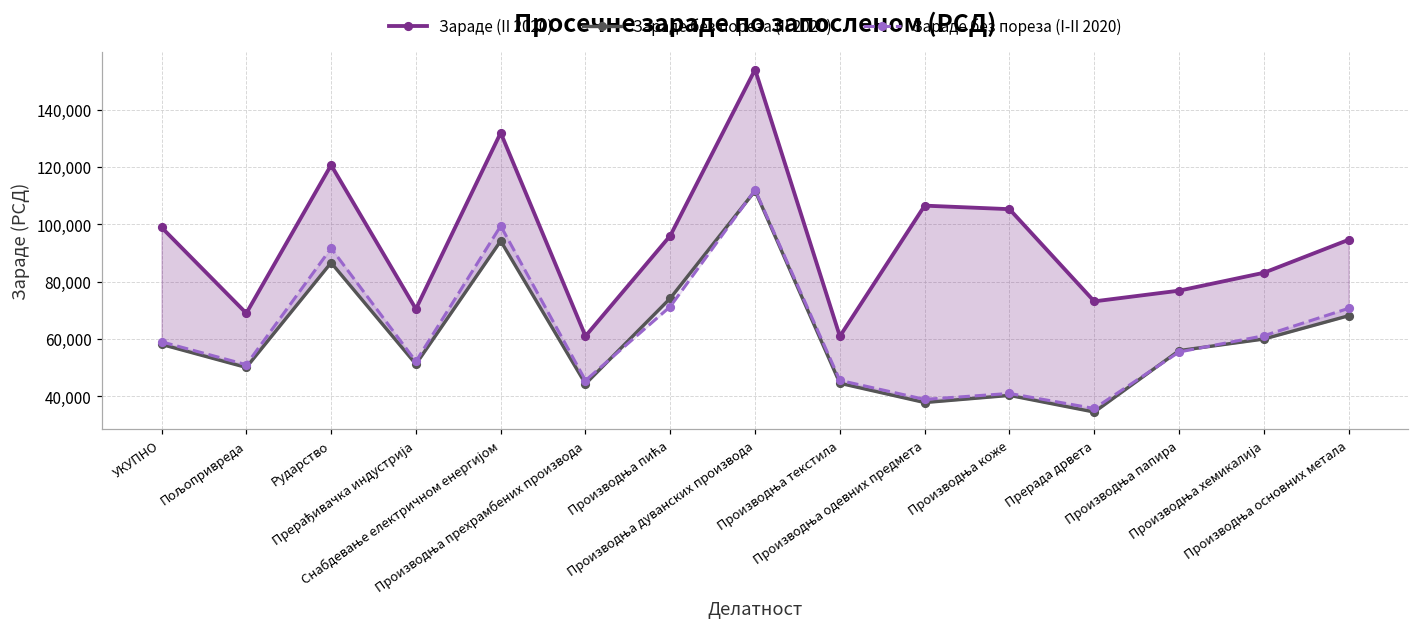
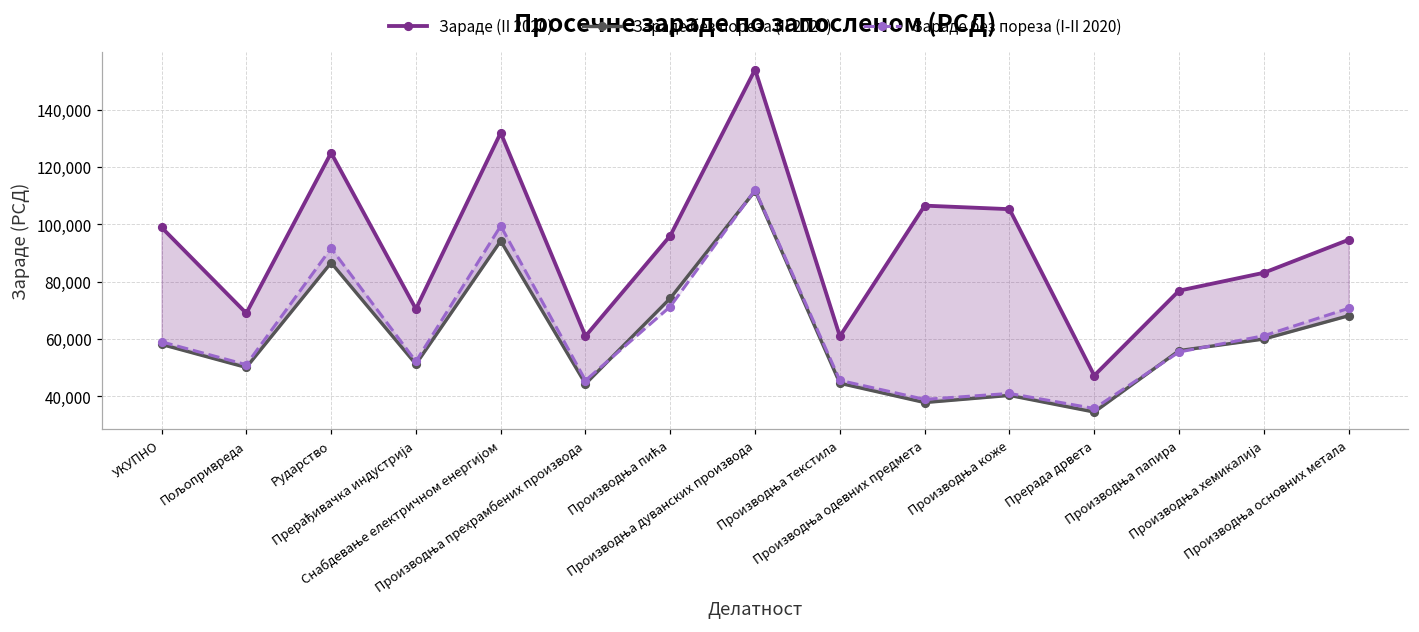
Зараде (II 2020), Рударство: 121,000 -> 125,000
Зараде (II 2020), Прерада дрвета: 73,000 -> 47,000
